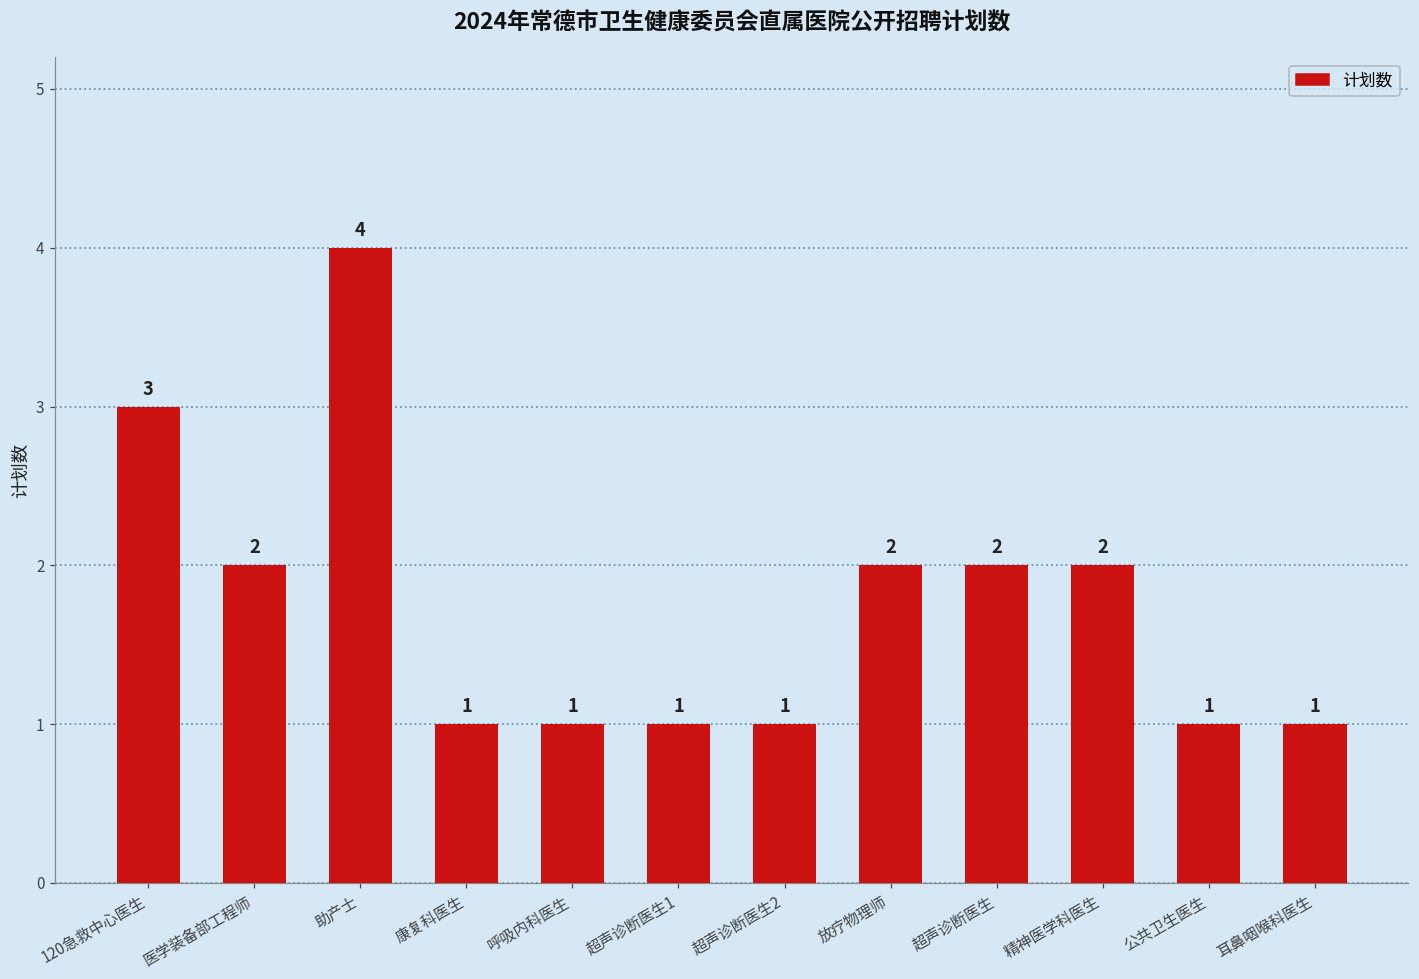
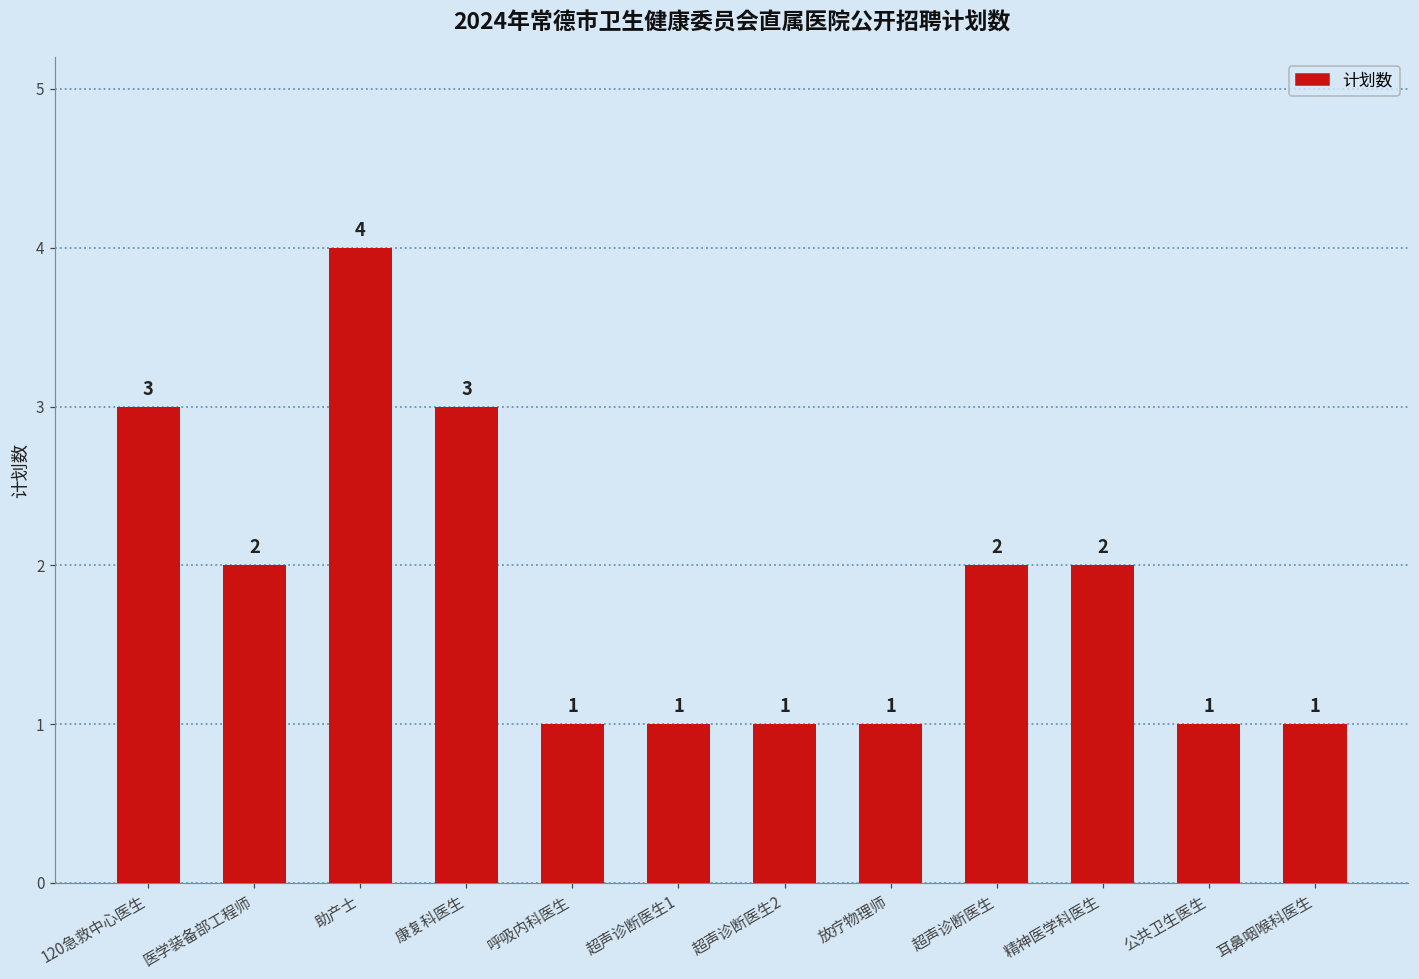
康复科医生: 1 -> 3
放疗物理师: 2 -> 1
